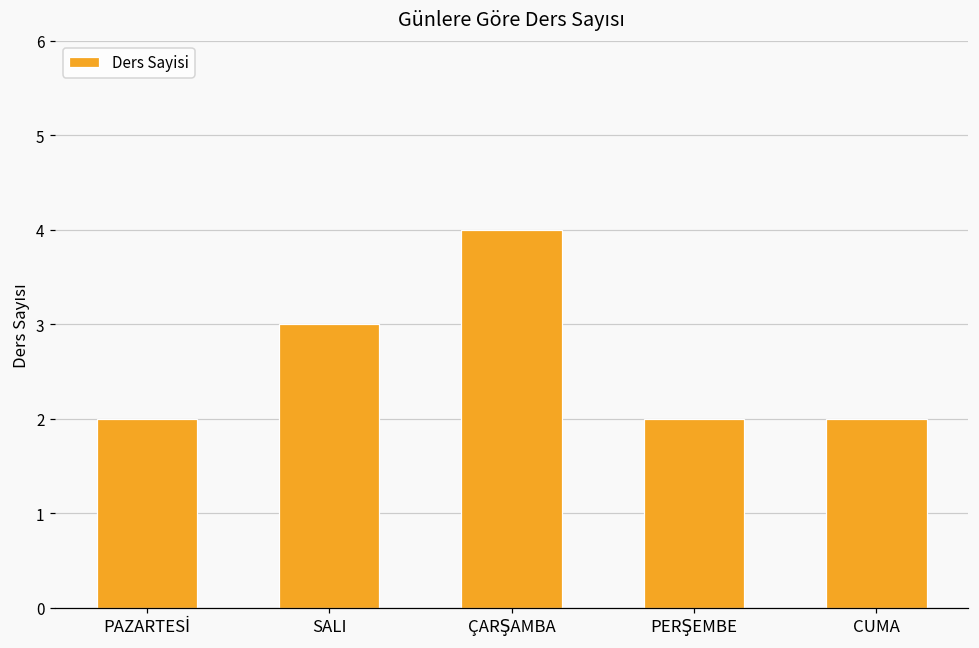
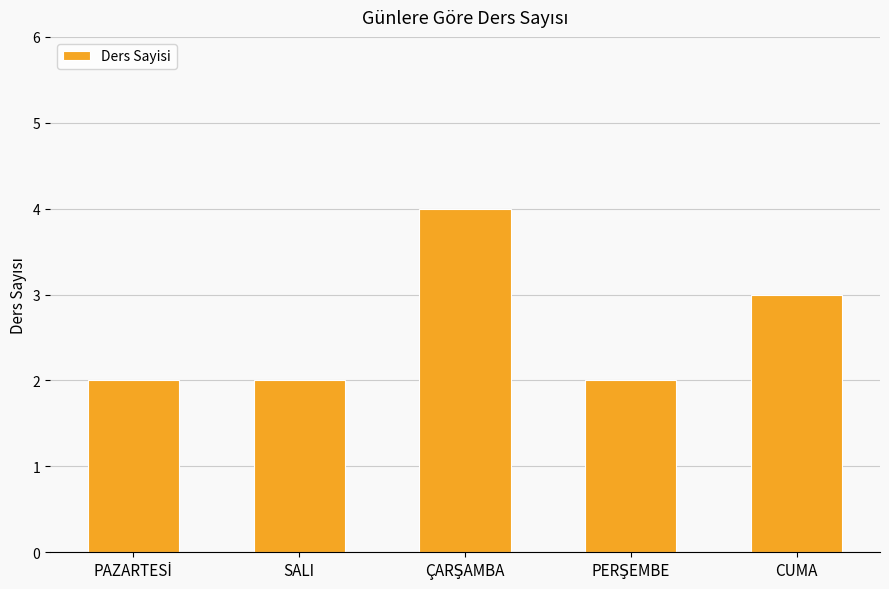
SALI: 3 -> 2
CUMA: 2 -> 3
